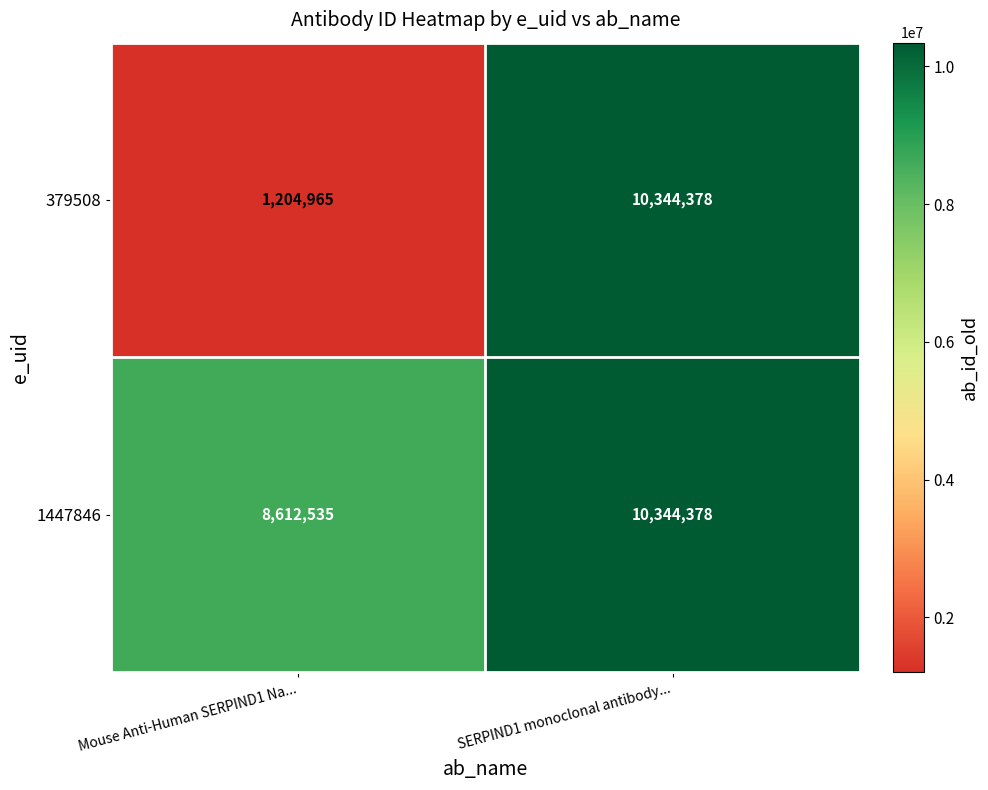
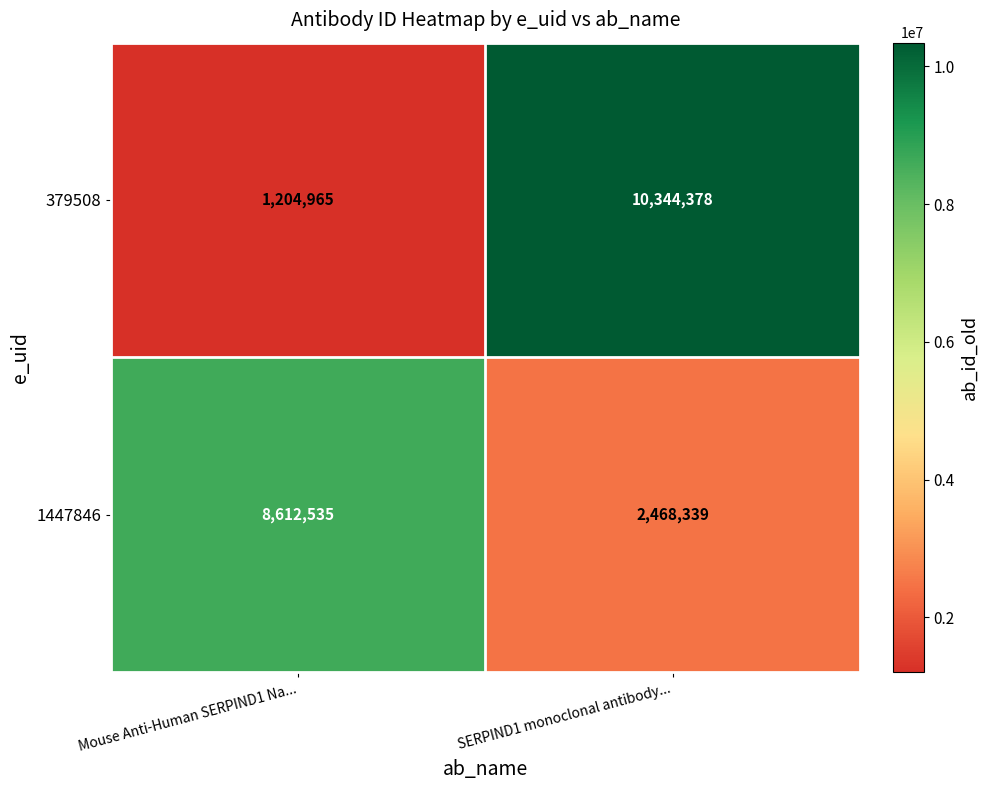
1447846, SERPIND1 monoclonal antibody...: 10,344,378 -> 2,468,339
